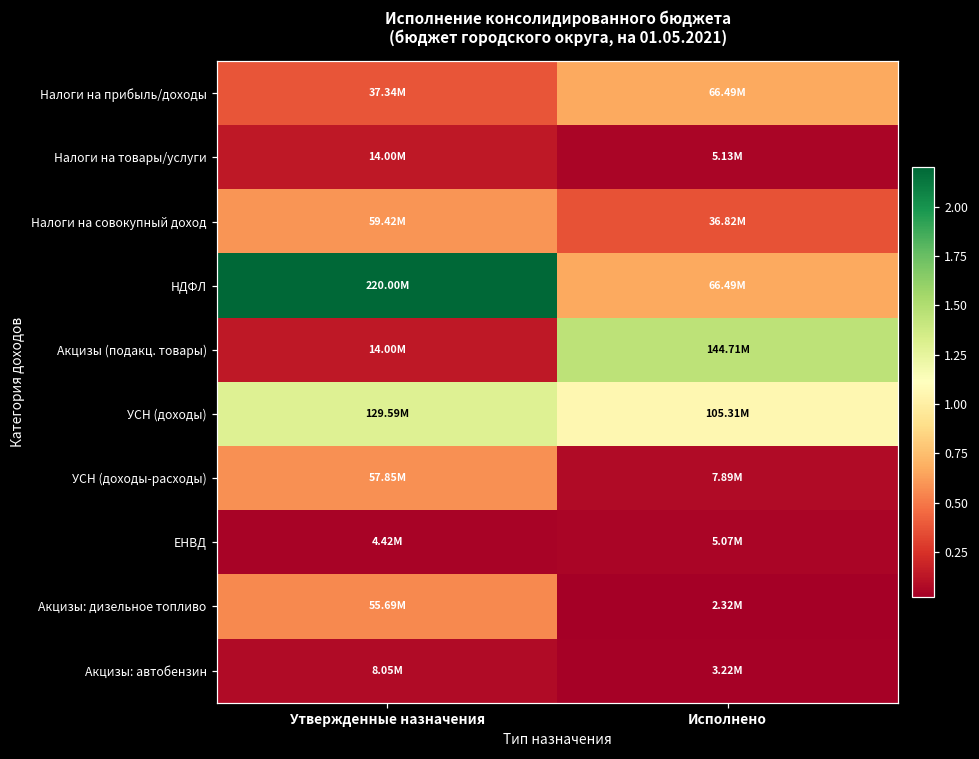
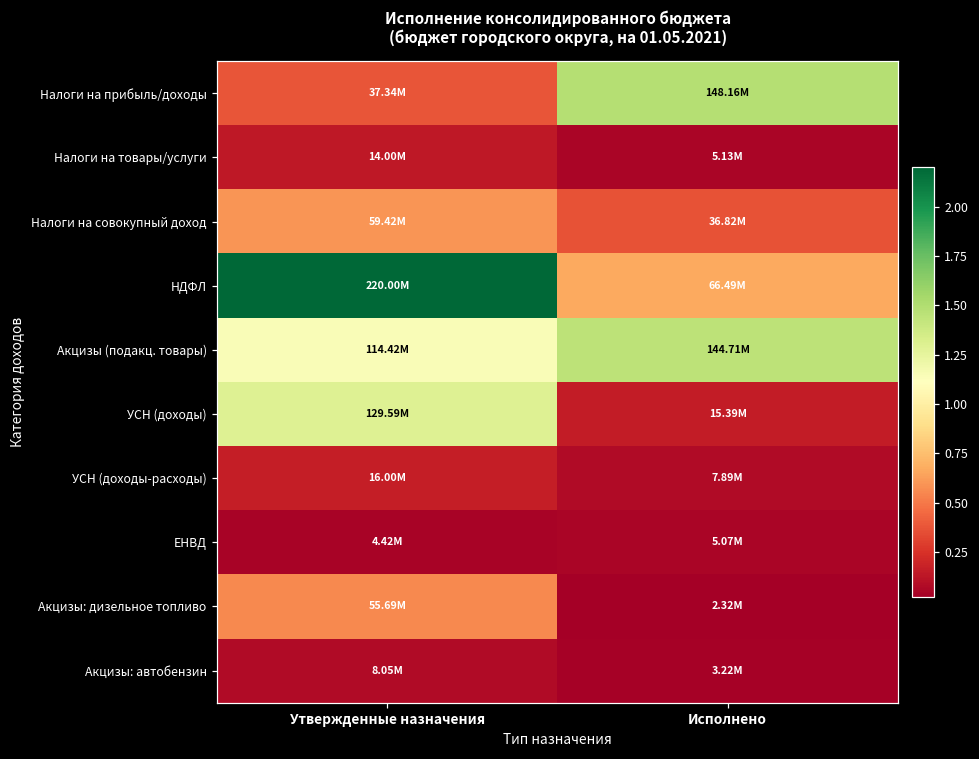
Налоги на прибыль/доходы, Исполнено: 66.49M -> 148.16M
Акцизы (подакц. товары), Утвержденные назначения: 14.00M -> 114.42M
УСН (доходы), Исполнено: 105.31M -> 15.39M
УСН (доходы-расходы), Утвержденные назначения: 57.85M -> 16.00M
